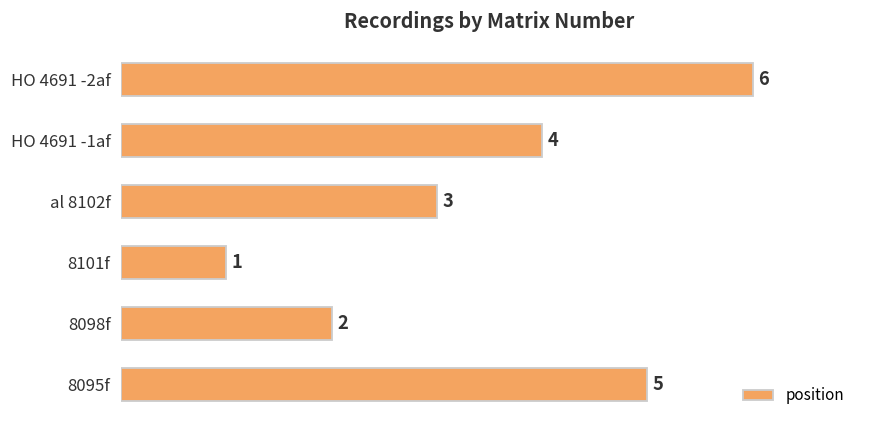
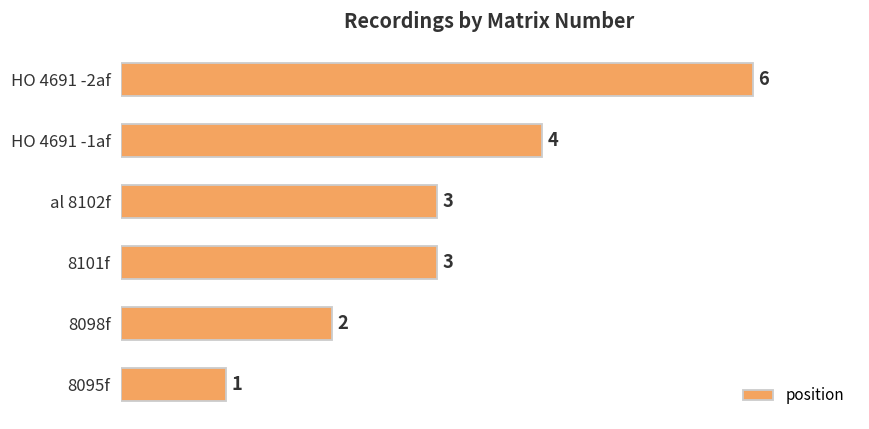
8101f: 1 -> 3
8095f: 5 -> 1
